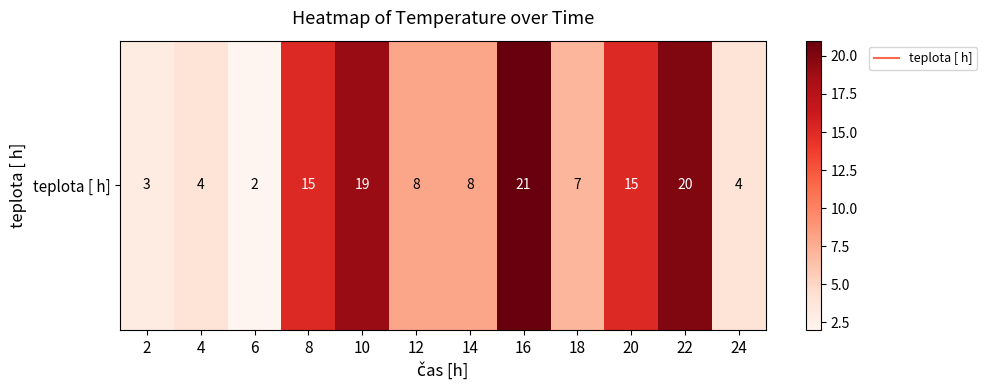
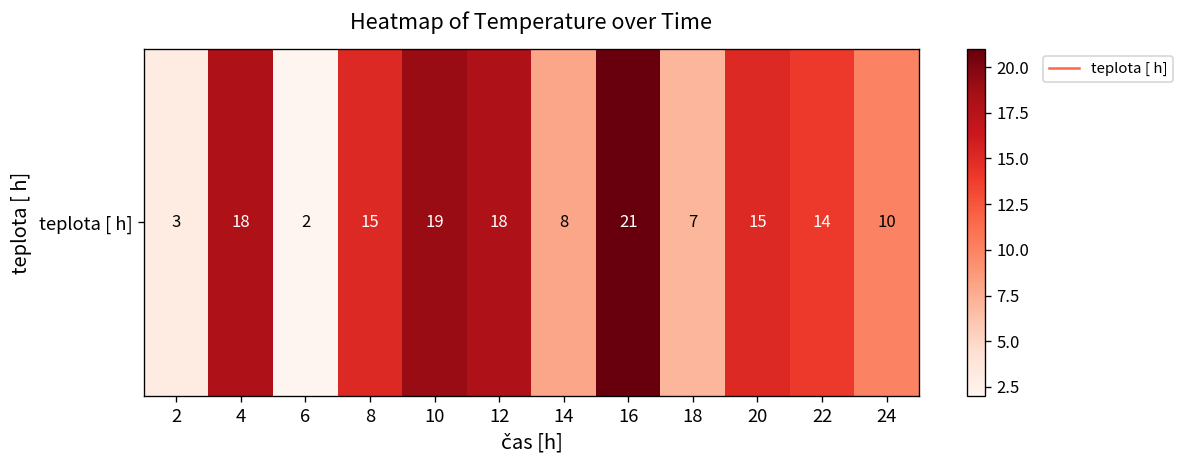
teplota [ h], 4: 4 -> 18
teplota [ h], 12: 8 -> 18
teplota [ h], 22: 20 -> 14
teplota [ h], 24: 4 -> 10
